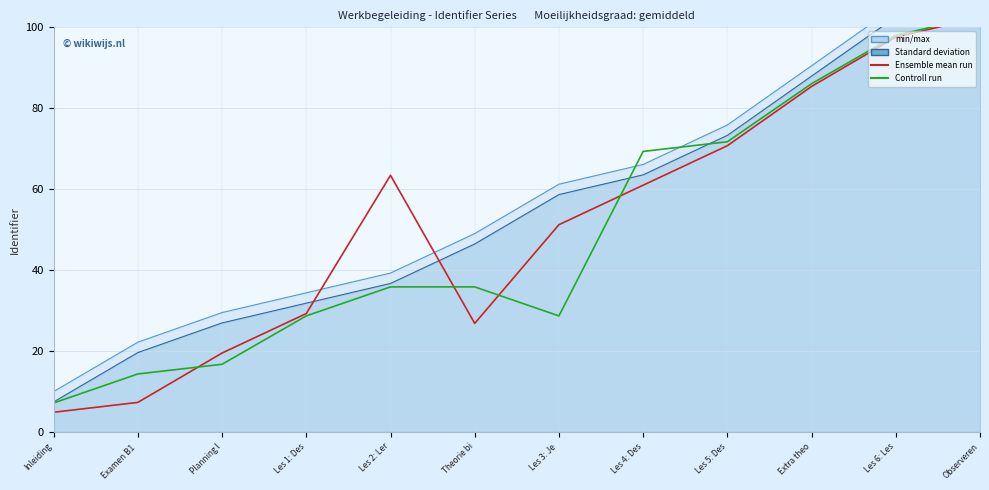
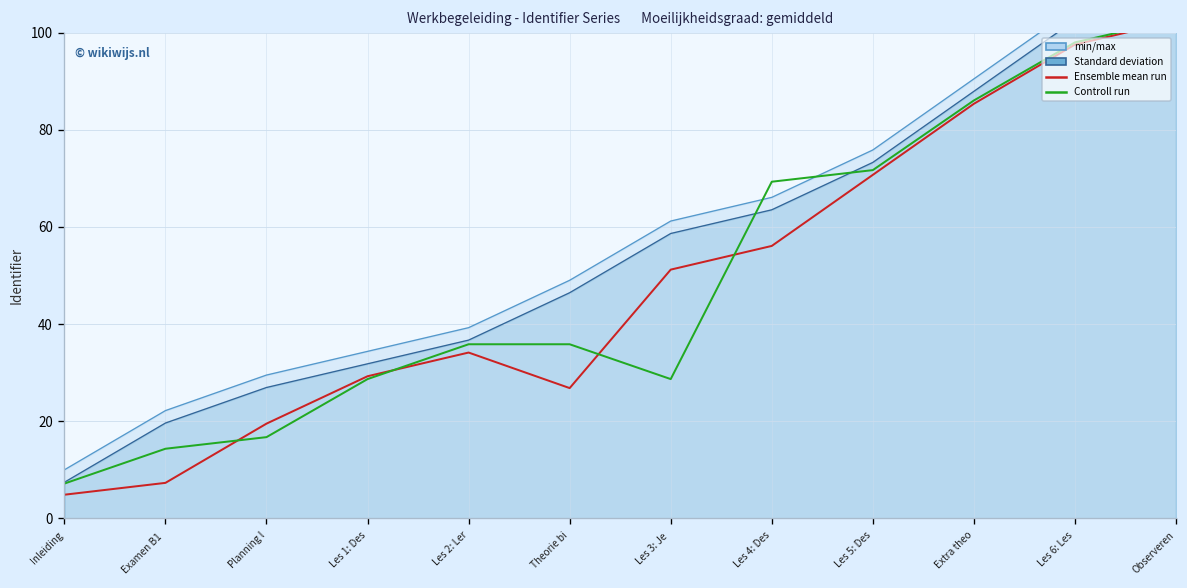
Ensemble mean run, Les 2: Ler: 63 -> 34
Ensemble mean run, Les 4: Des: 61 -> 56
